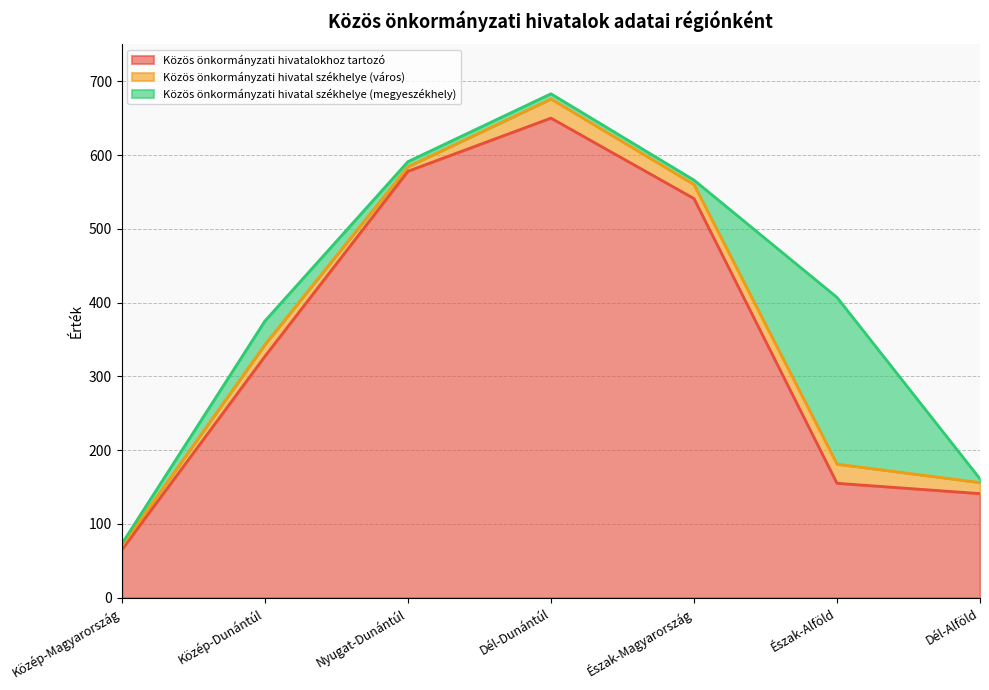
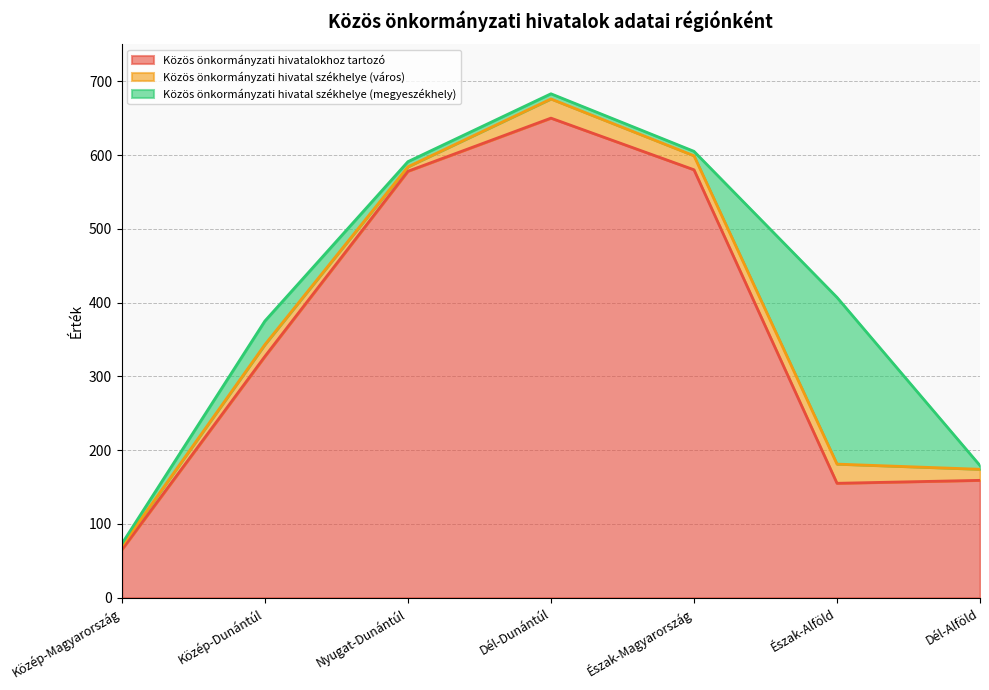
Közös önkormányzati hivatalokhoz tartozó, Észak-Magyarország: 540 -> 580
Közös önkormányzati hivatalokhoz tartozó, Dél-Alföld: 140 -> 160
